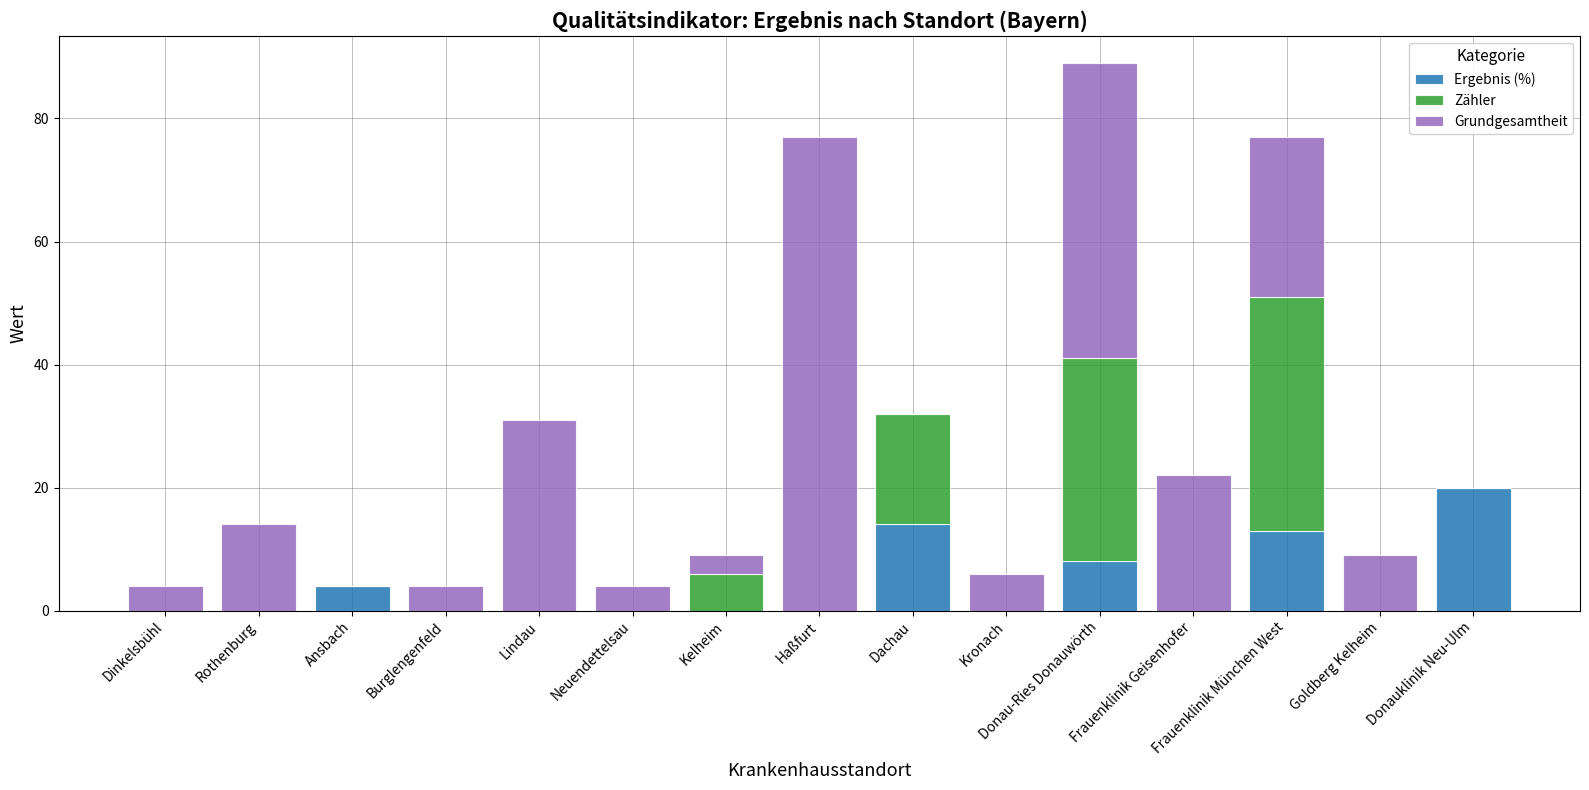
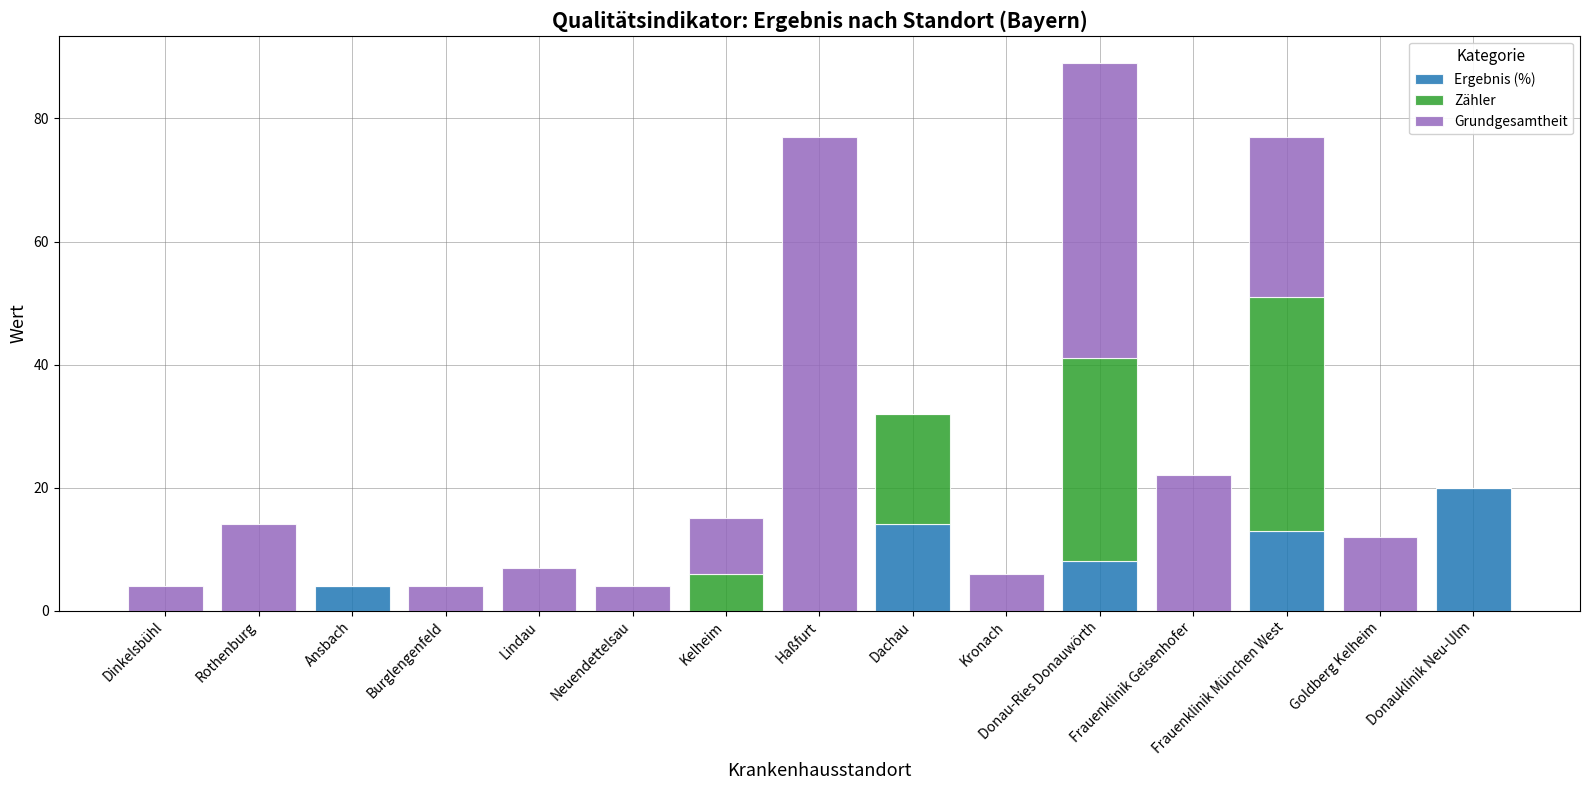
Grundgesamtheit, Lindau: 31 -> 7
Grundgesamtheit, Kelheim: 3 -> 9
Grundgesamtheit, Goldberg Kelheim: 9 -> 12
